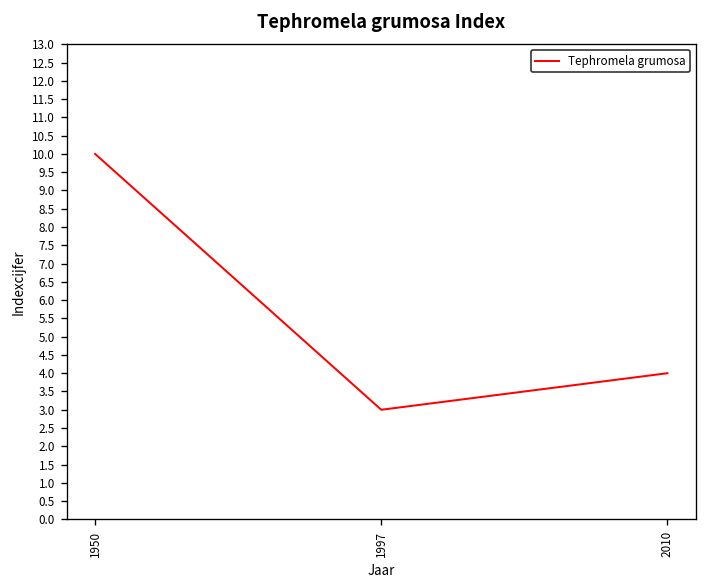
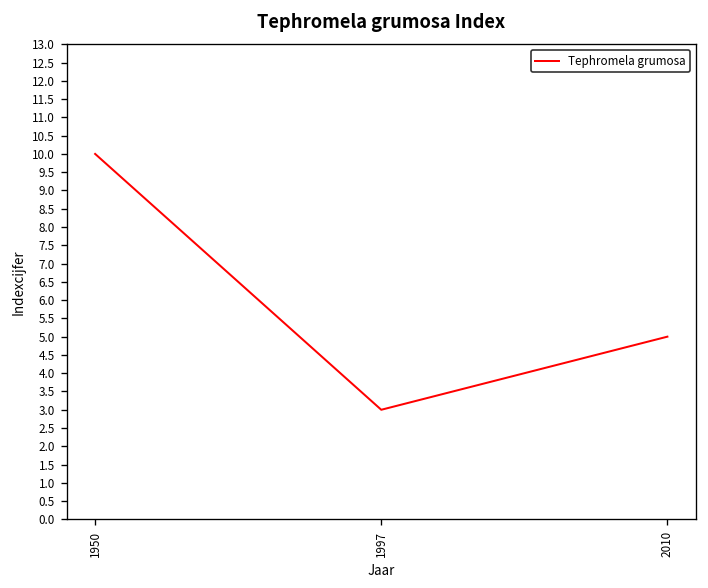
2010: 4 -> 5
